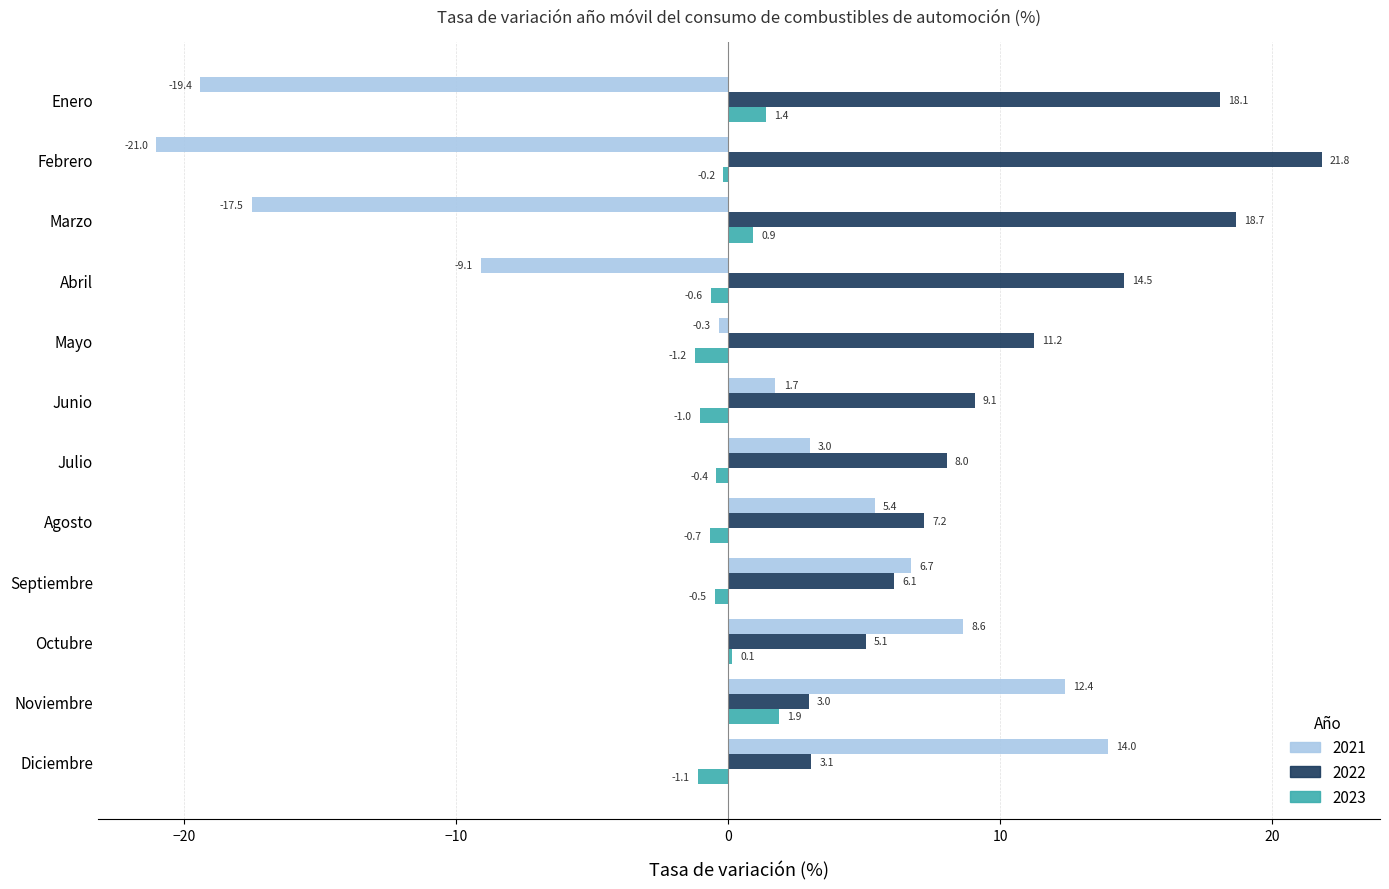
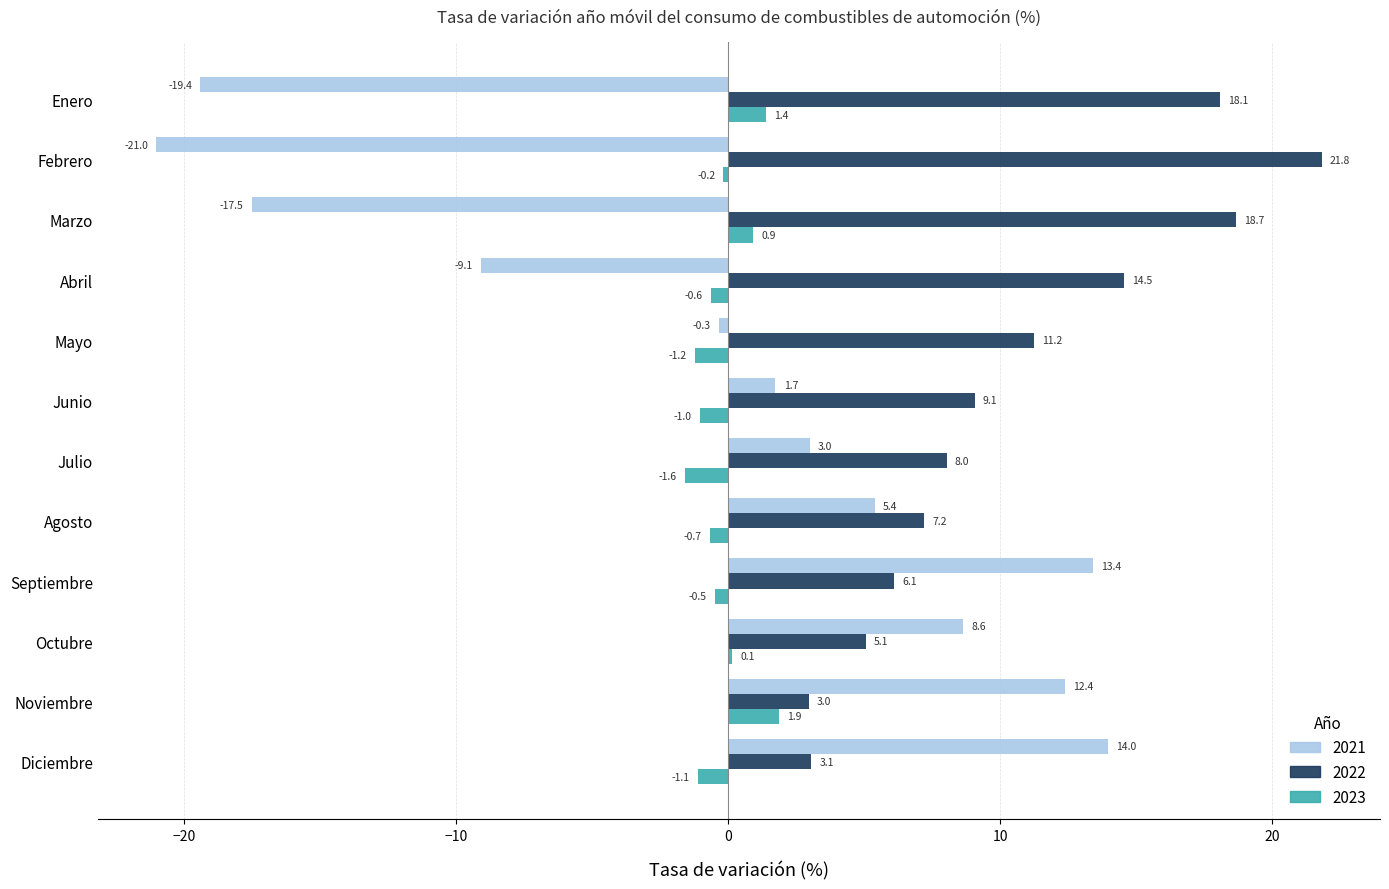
2023, Julio: -0.4 -> -1.6
2021, Septiembre: 6.7 -> 13.4
